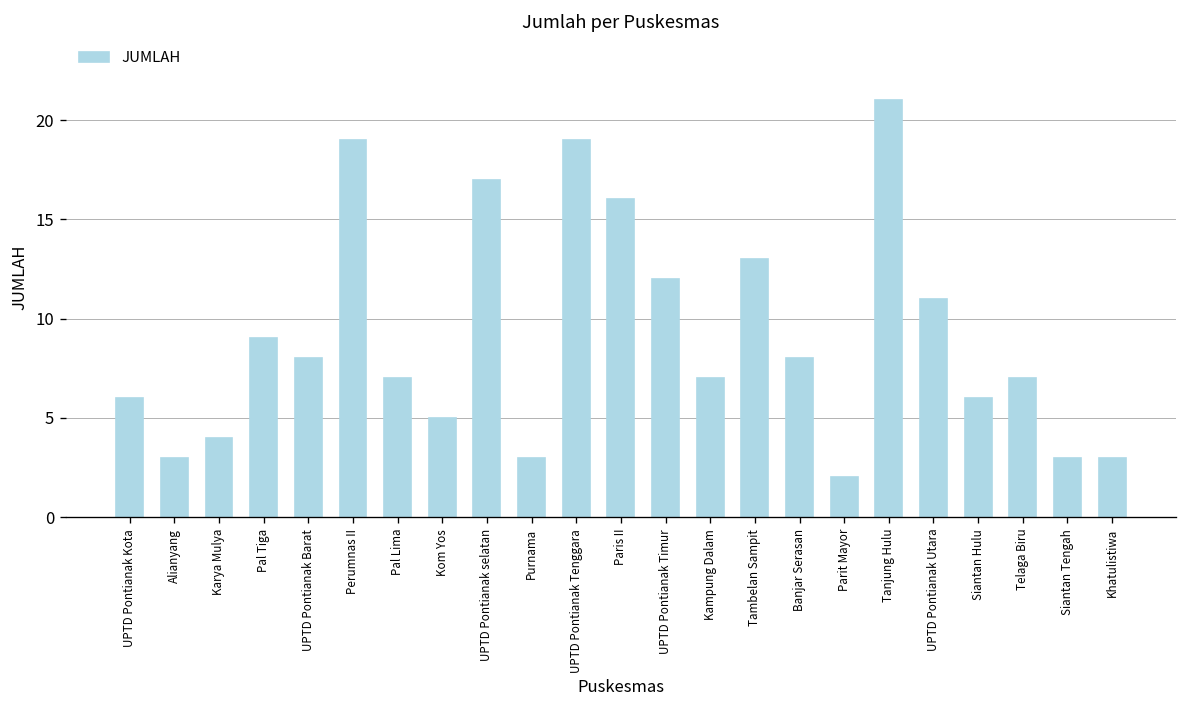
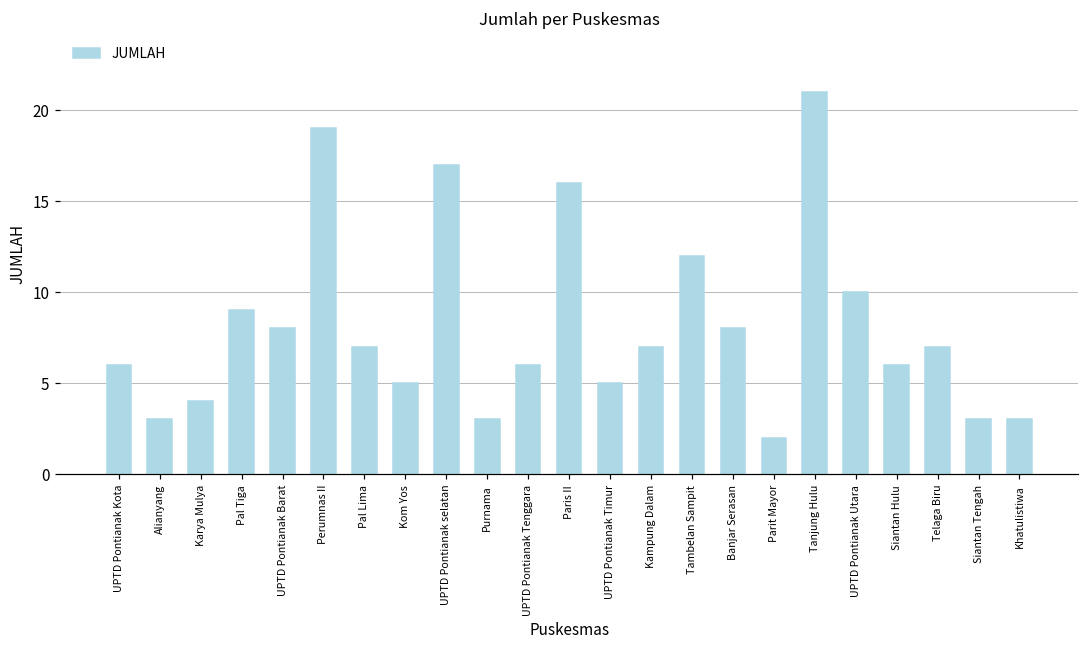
UPTD Pontianak Tenggara: 19 -> 6
UPTD Pontianak Timur: 12 -> 5
Tambelan Sampit: 13 -> 12
UPTD Pontianak Utara: 11 -> 10
